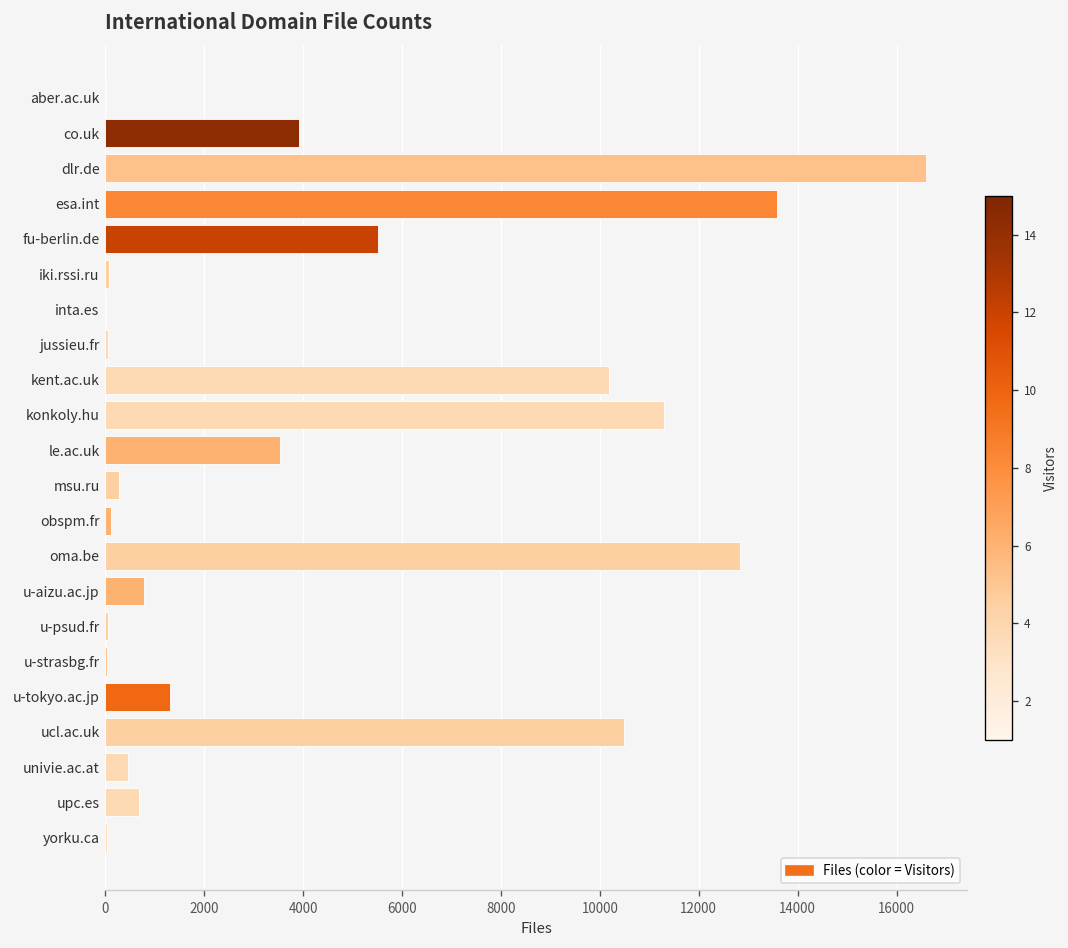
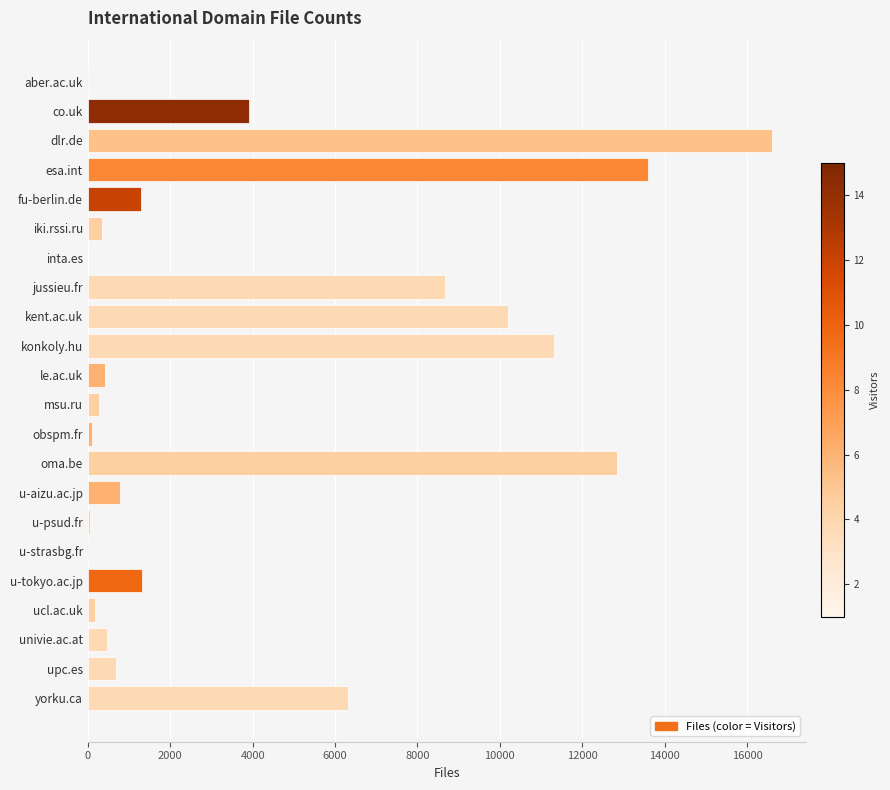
fu-berlin.de: 5500 -> 1300
iki.rssi.ru: 100 -> 300
jussieu.fr: 0 -> 8700
le.ac.uk: 3500 -> 400
ucl.ac.uk: 10500 -> 200
yorku.ca: 0 -> 6300
